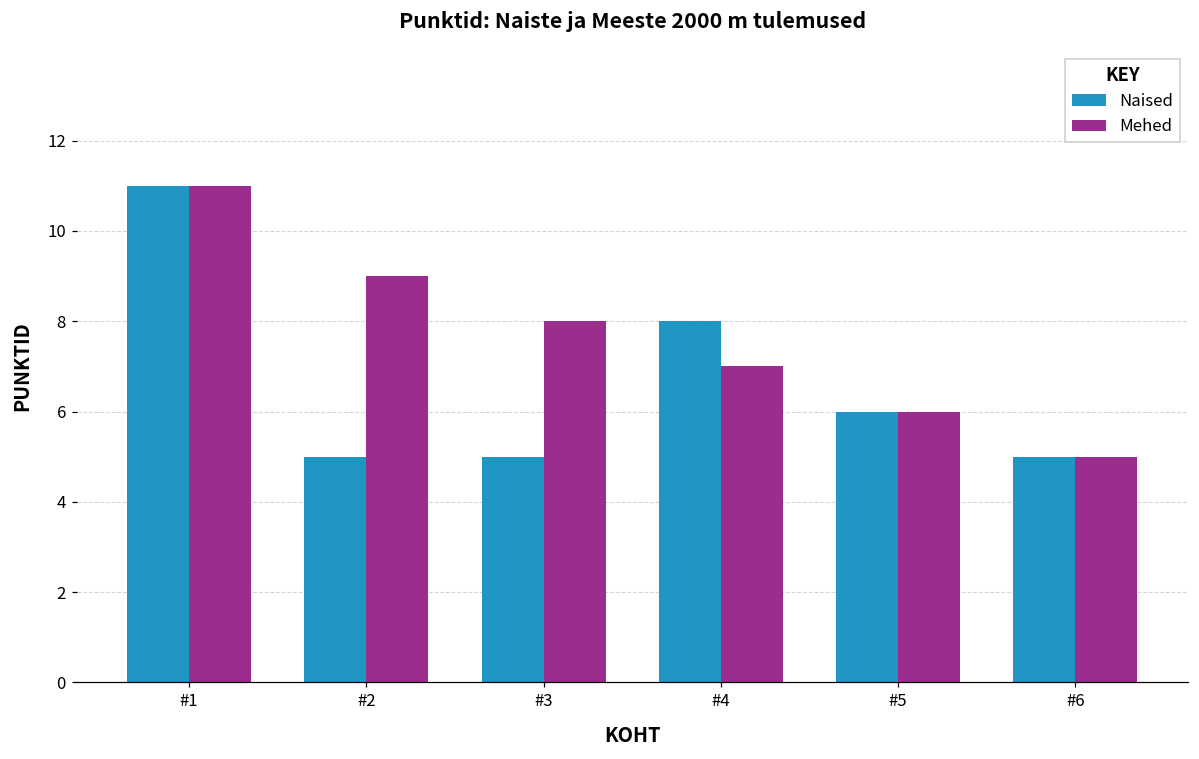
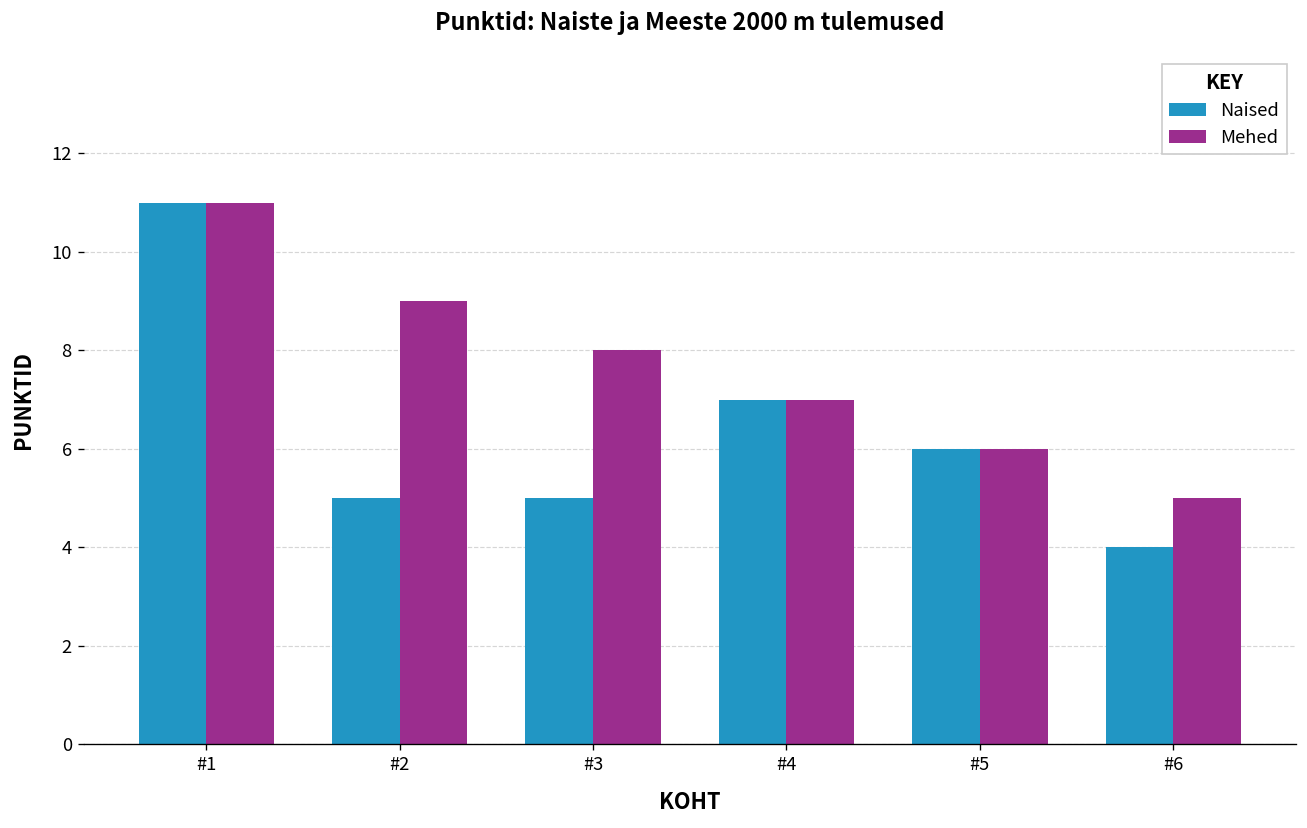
Naised, #4: 8 -> 7
Naised, #6: 5 -> 4
